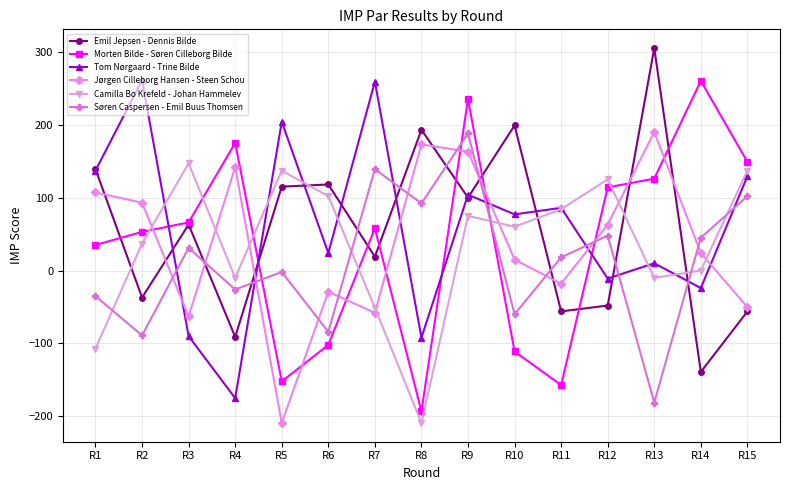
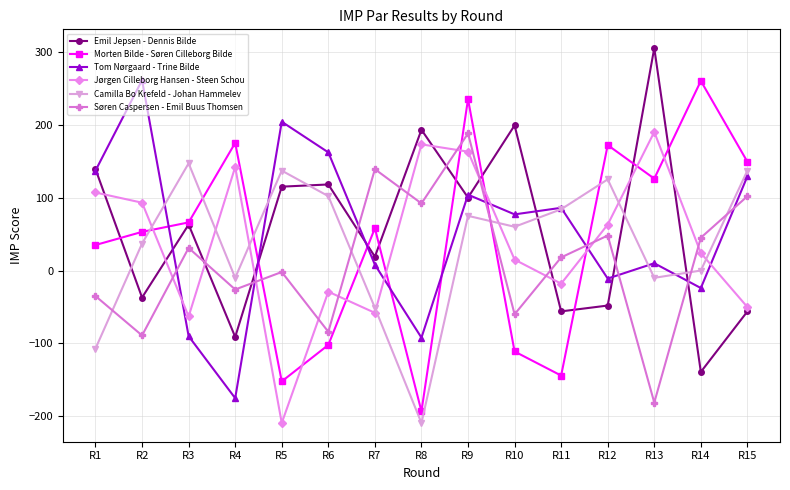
Tom Nørgaard - Trine Bilde, R6: 20 -> 160
Tom Nørgaard - Trine Bilde, R7: 260 -> 10
Morten Bilde - Søren Cilleborg Bilde, R11: -160 -> -140
Morten Bilde - Søren Cilleborg Bilde, R12: 110 -> 170
